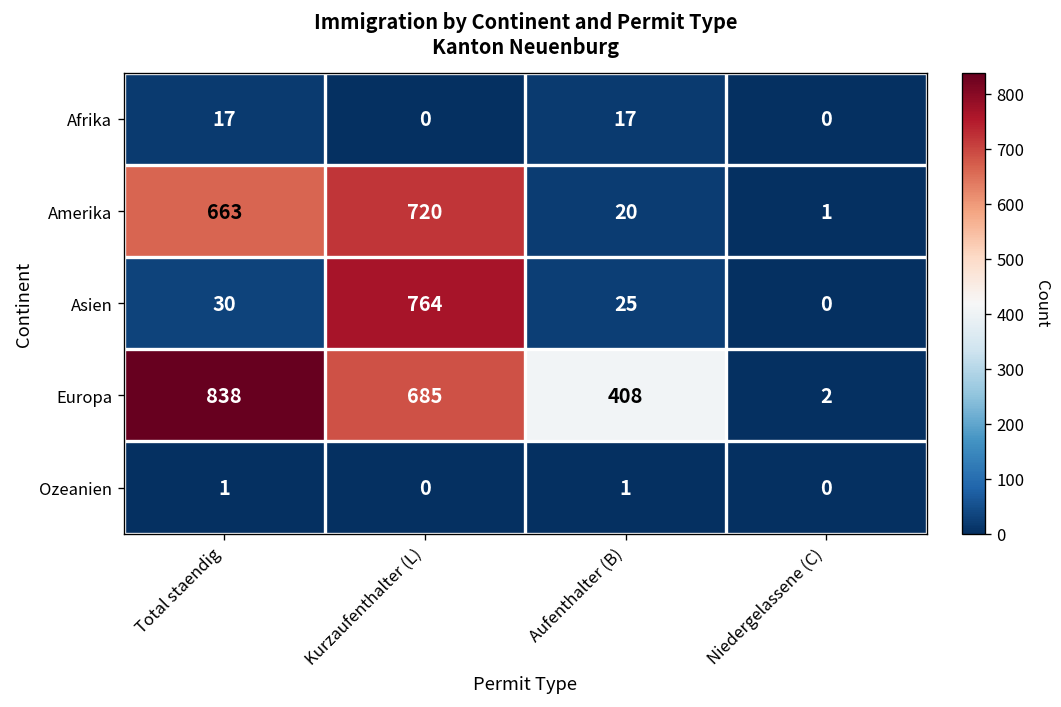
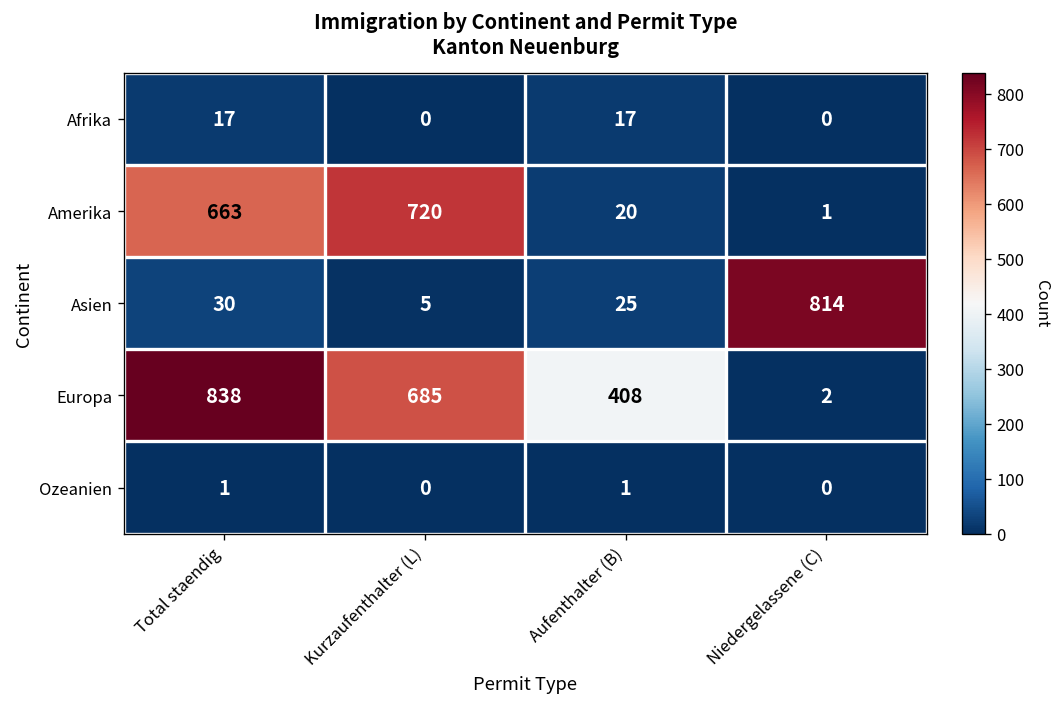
Asien, Kurzaufenthalter (L): 764 -> 5
Asien, Niedergelassene (C): 0 -> 814
